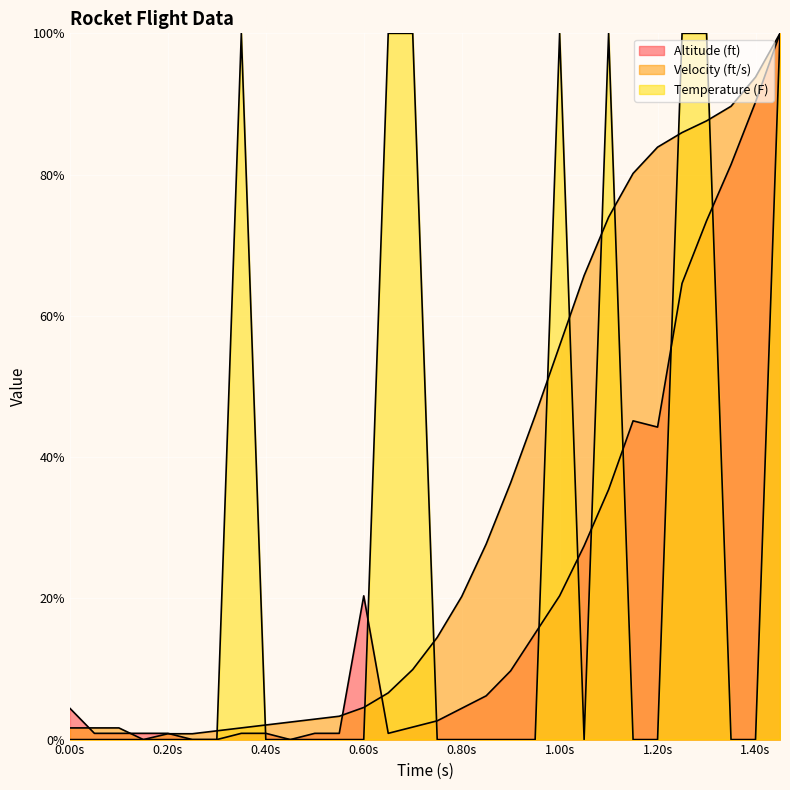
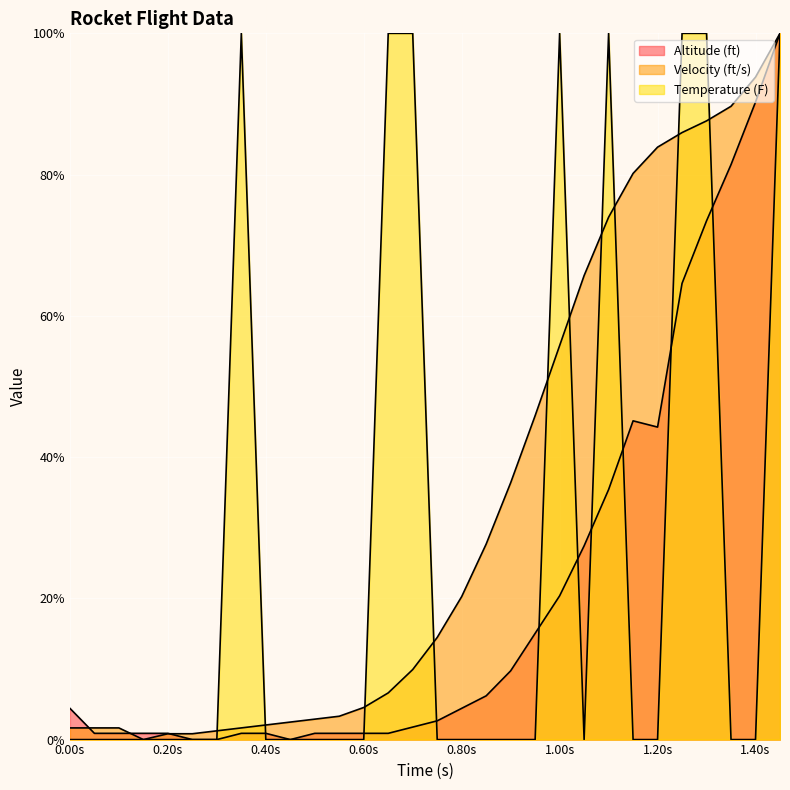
Altitude (ft), 0.60s: 20% -> 1%
